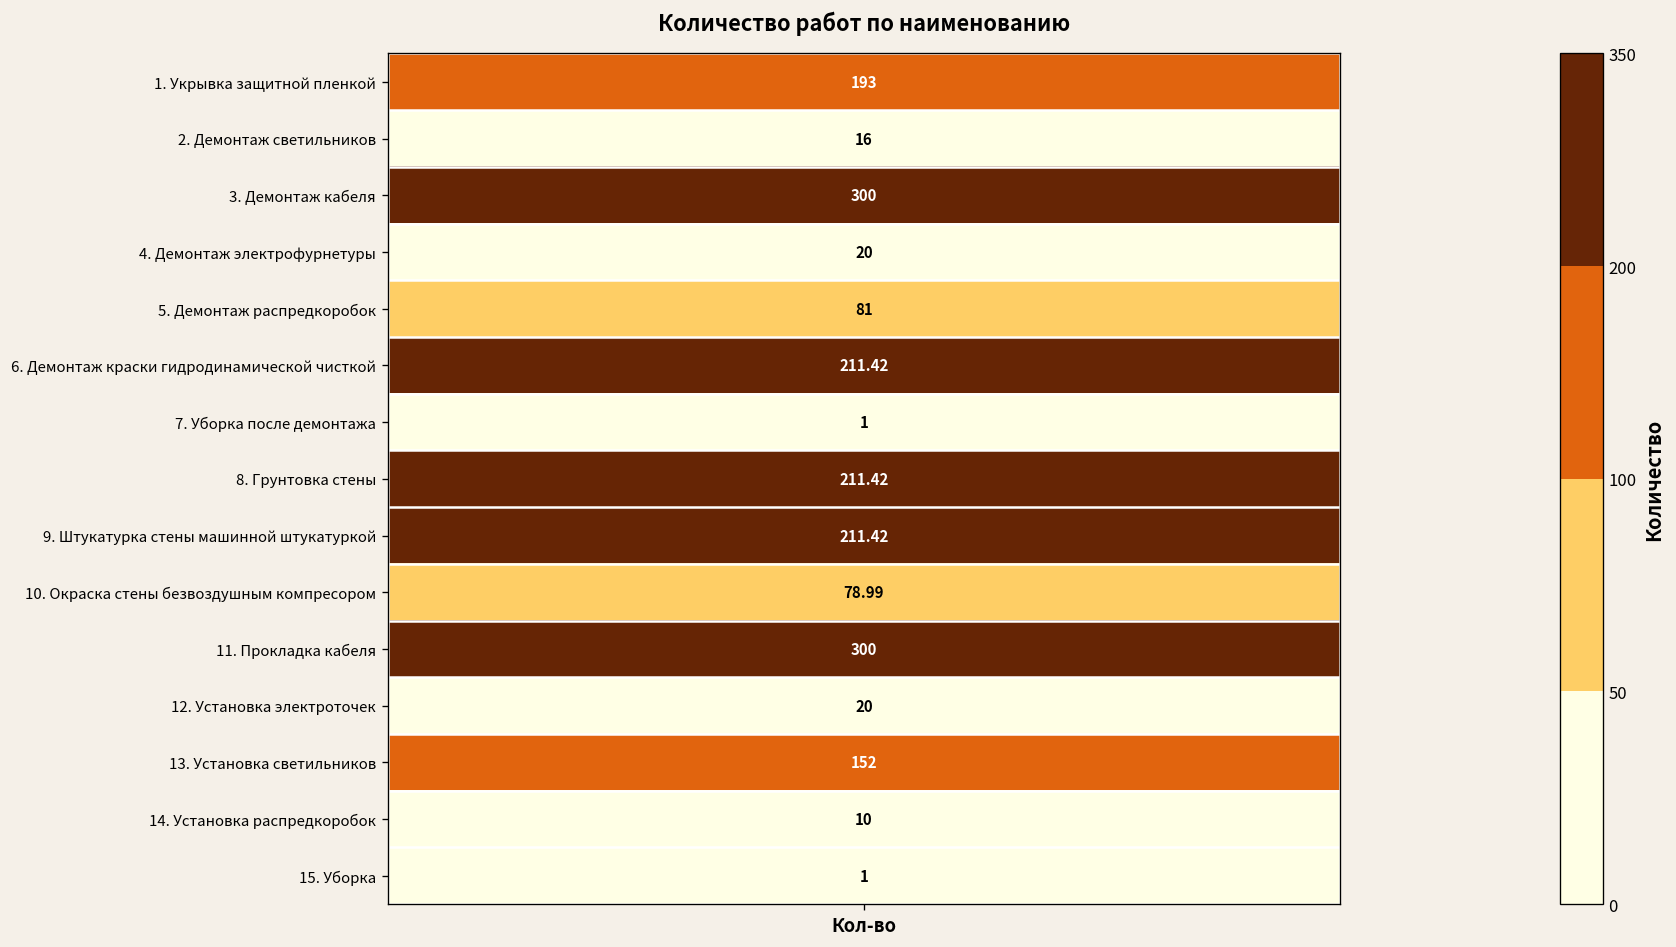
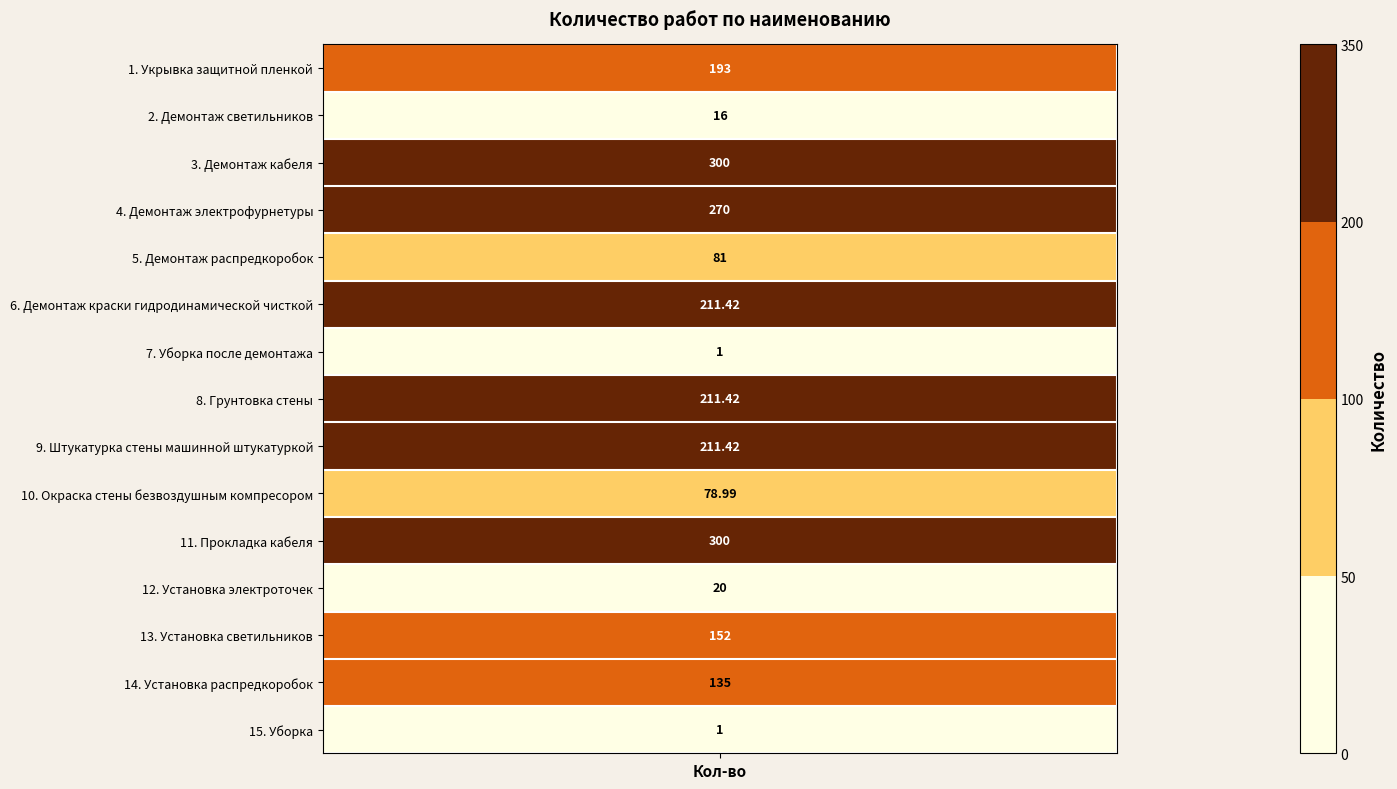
4. Демонтаж электрофурнетуры, Кол-во: 20 -> 270
14. Установка распредкоробок, Кол-во: 10 -> 135
